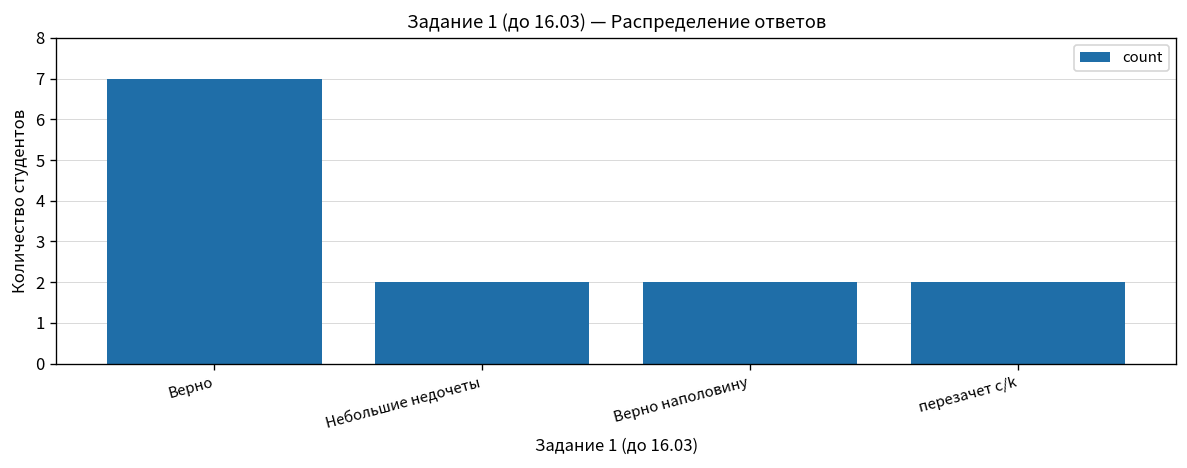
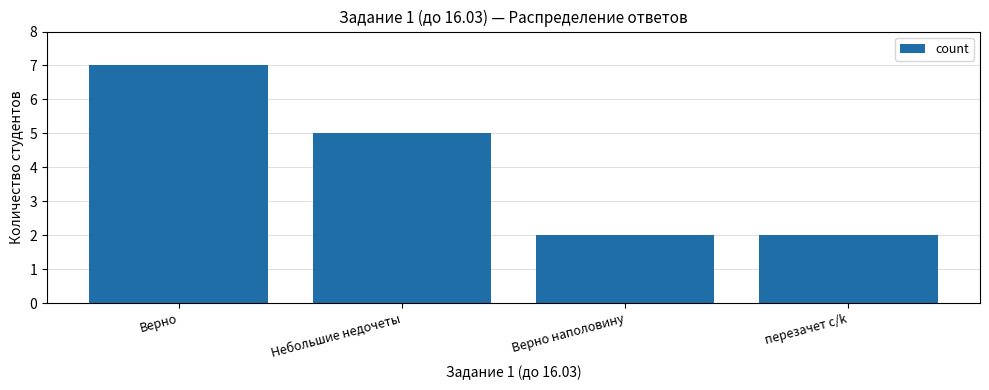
Небольшие недочеты: 2 -> 5
